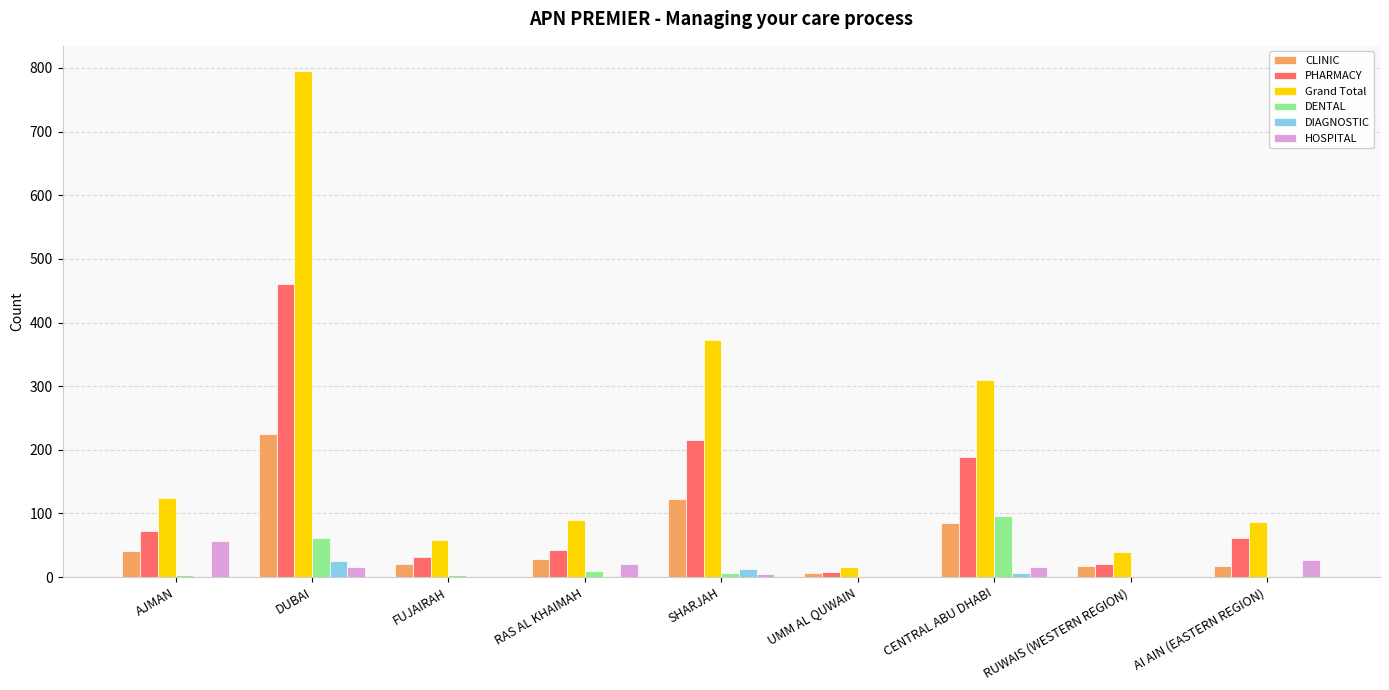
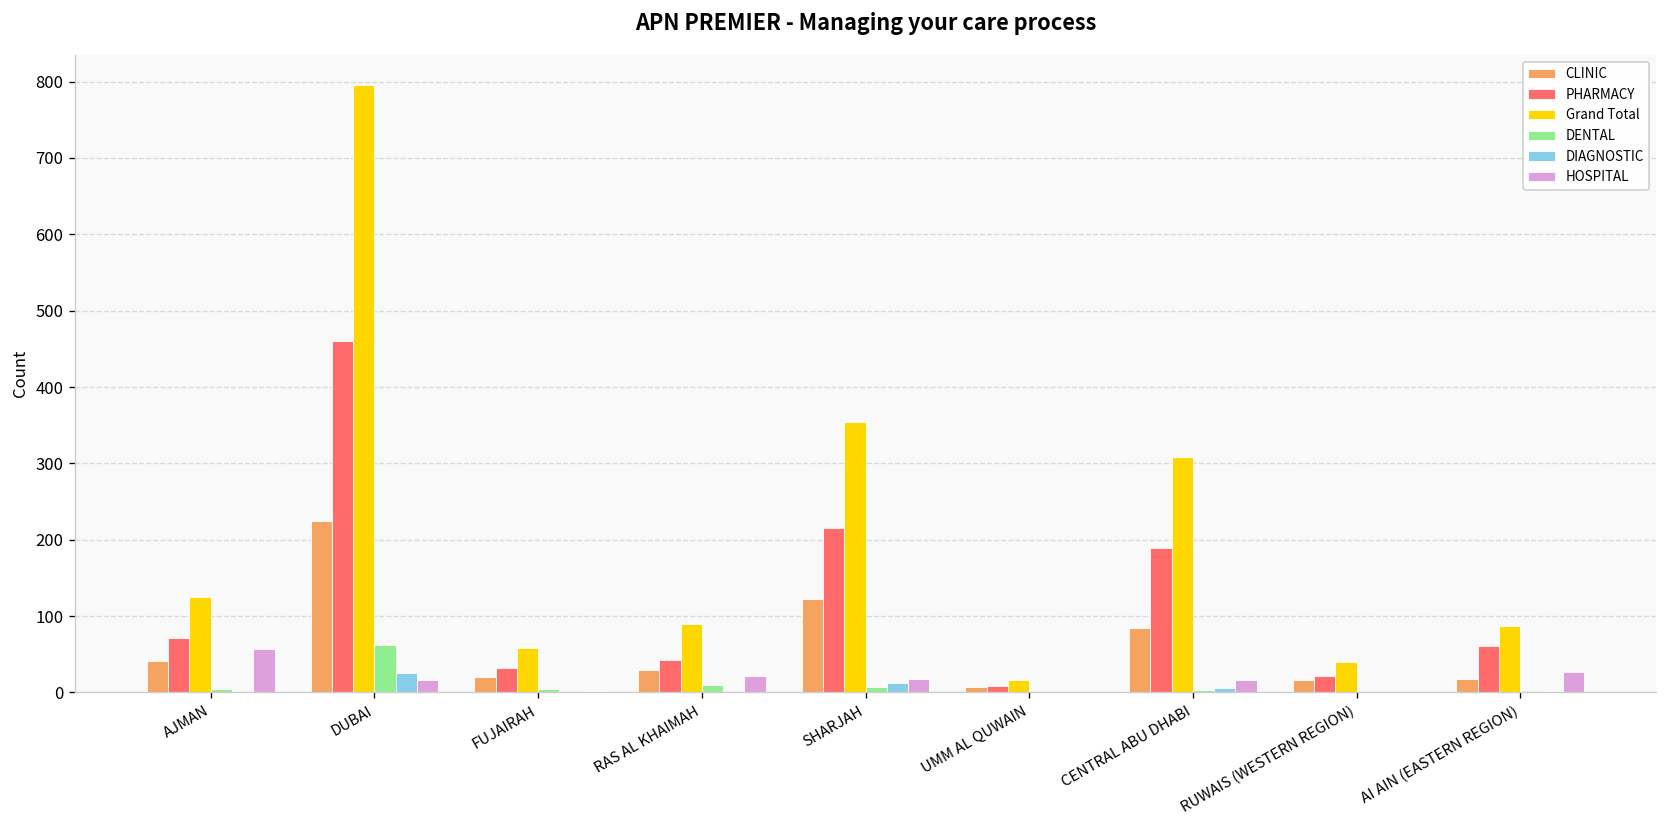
Grand Total, SHARJAH: 370 -> 350
HOSPITAL, SHARJAH: 10 -> 20
DENTAL, CENTRAL ABU DHABI: 100 -> 0
